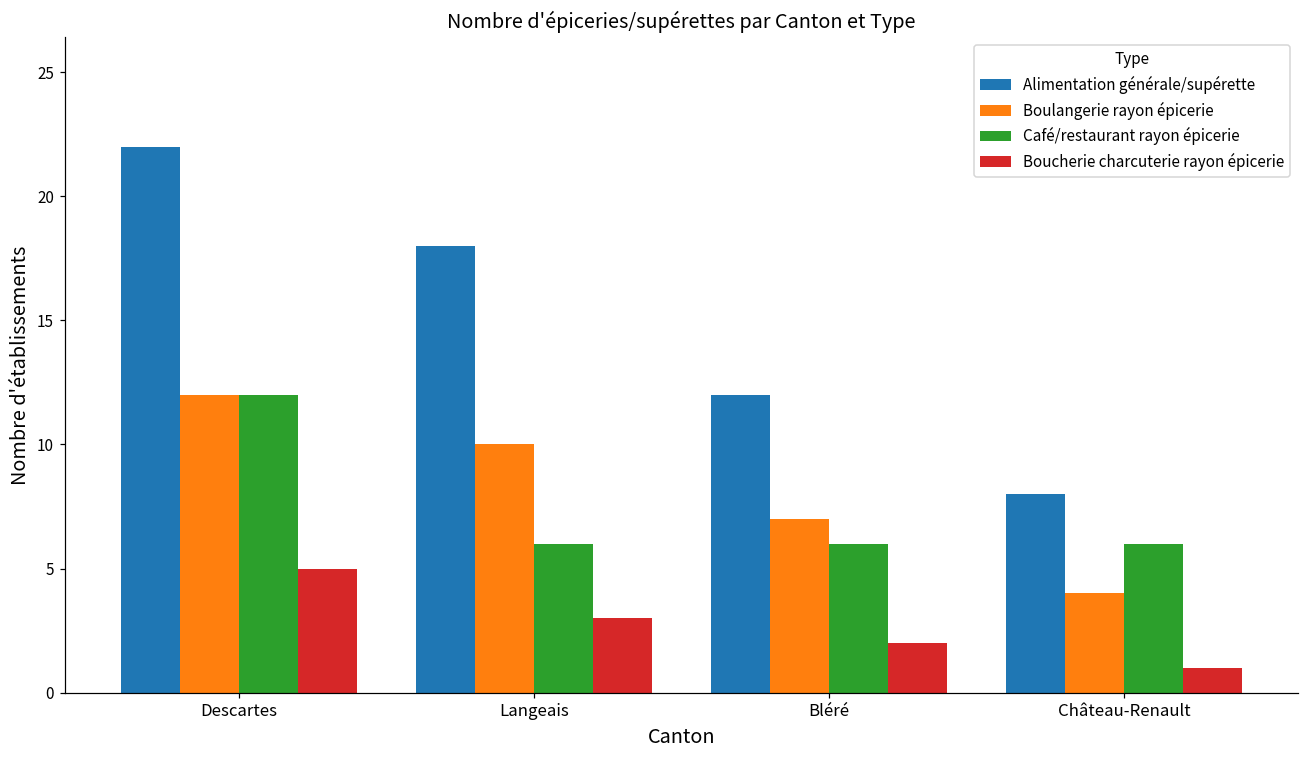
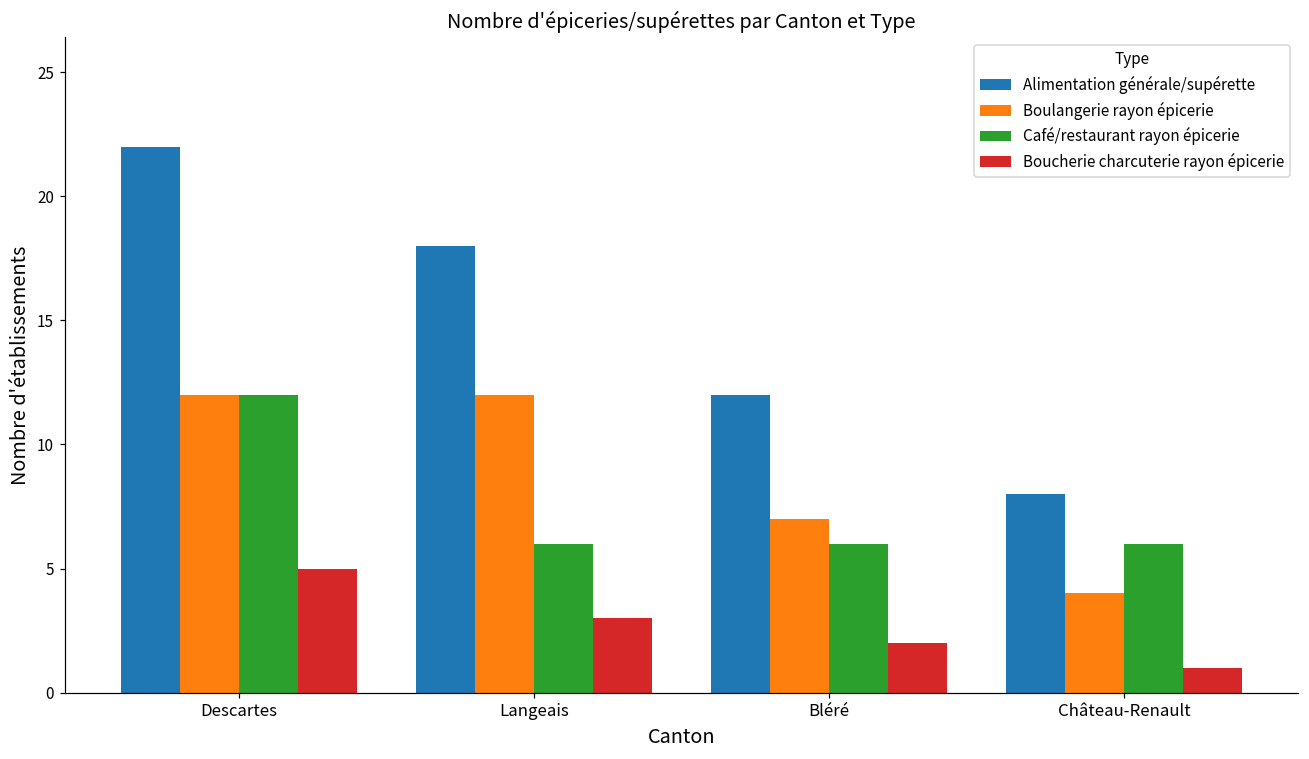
Boulangerie rayon épicerie, Langeais: 10 -> 12
